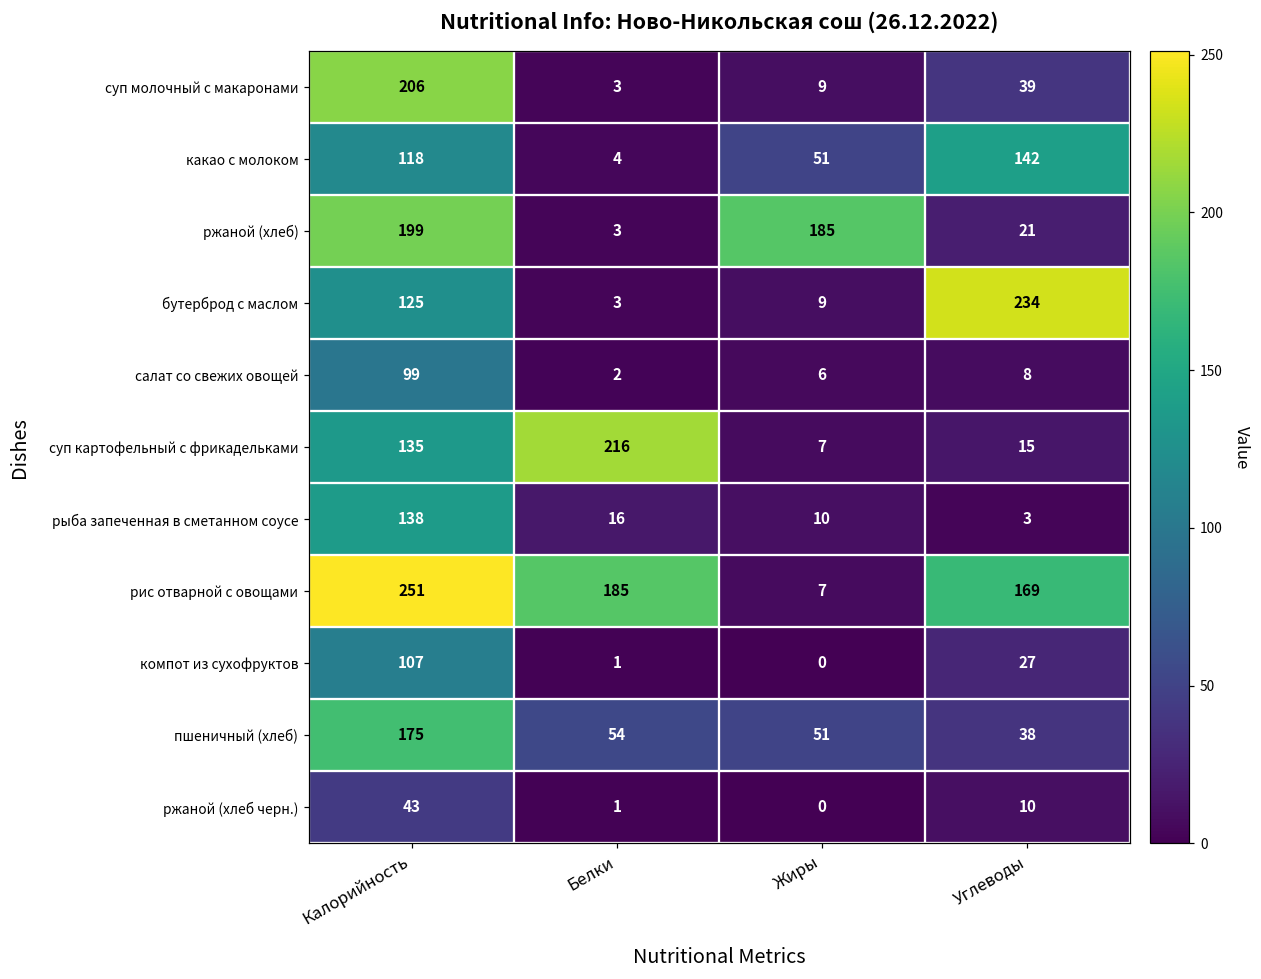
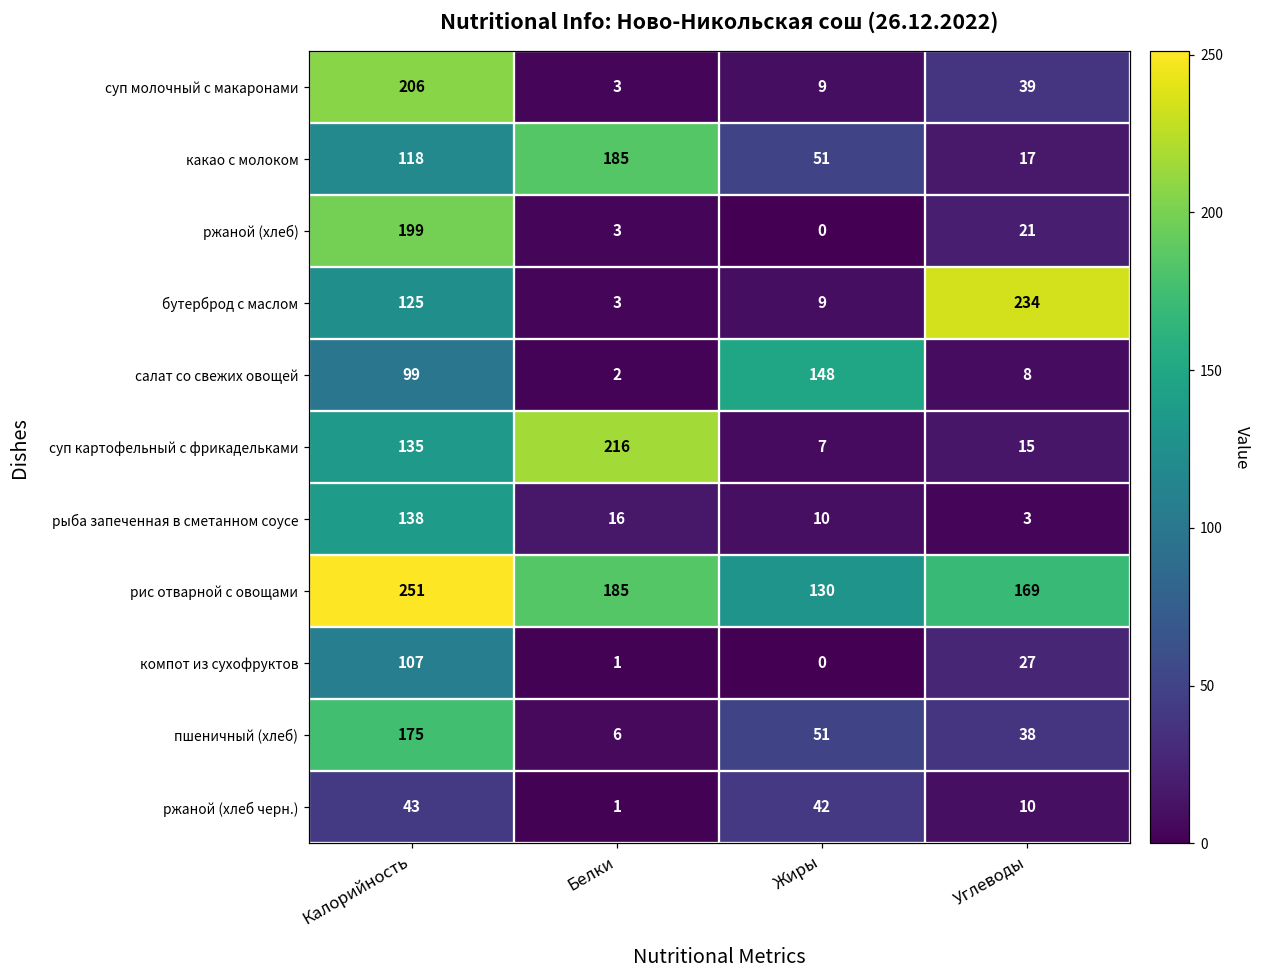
какао с молоком, Белки: 4 -> 185
какао с молоком, Углеводы: 142 -> 17
ржаной (хлеб), Жиры: 185 -> 0
салат со свежих овощей, Жиры: 6 -> 148
рис отварной с овощами, Жиры: 7 -> 130
пшеничный (хлеб), Белки: 54 -> 6
ржаной (хлеб черн.), Жиры: 0 -> 42
